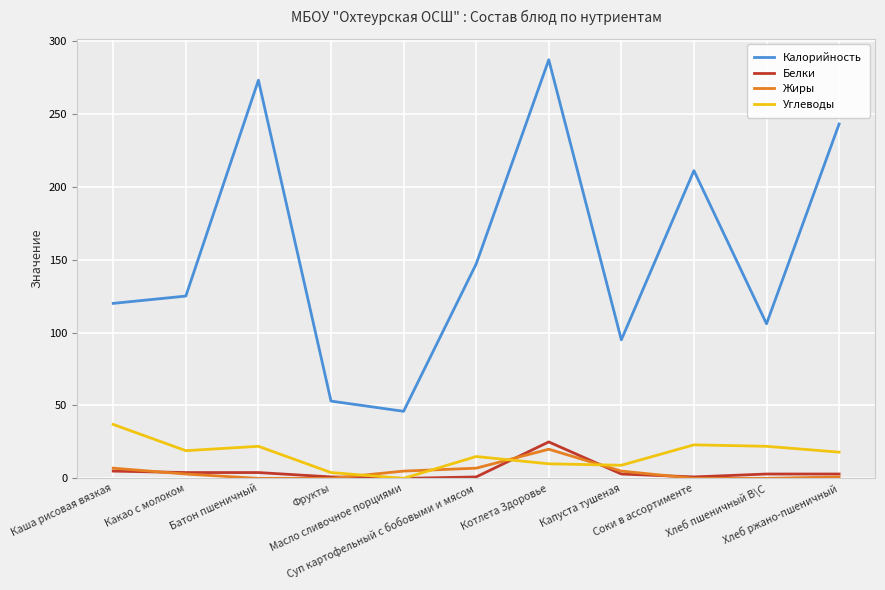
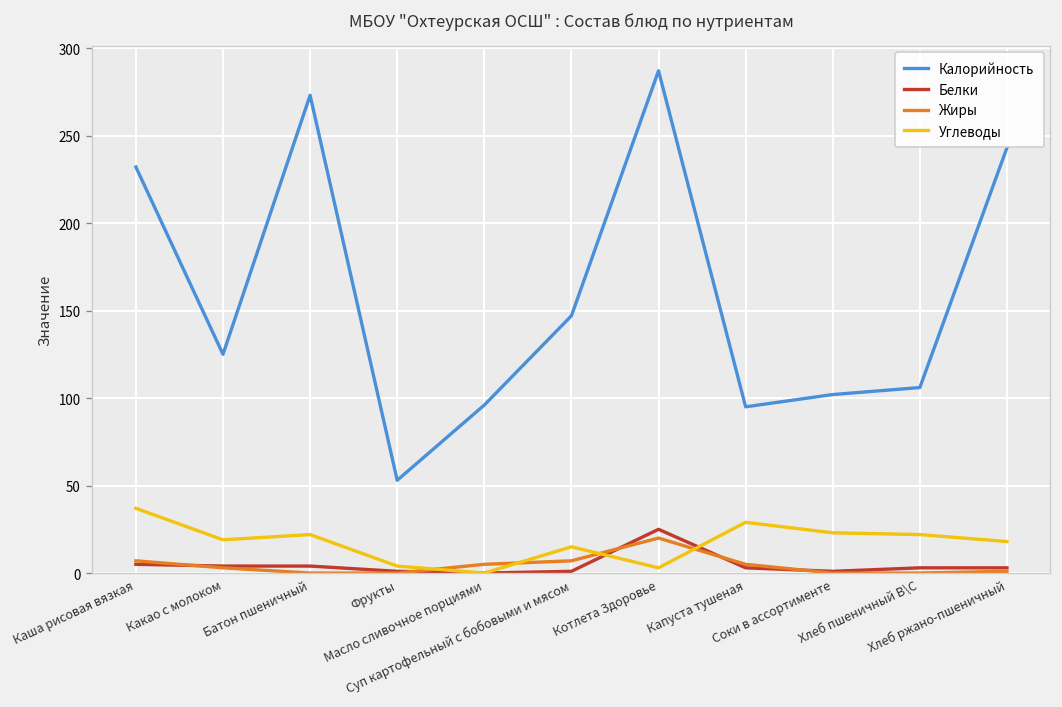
Калорийность, Каша рисовая вязкая: 120 -> 232
Калорийность, Масло сливочное порциями: 46 -> 96
Углеводы, Котлета Здоровье: 10 -> 3
Углеводы, Капуста тушеная: 9 -> 29
Калорийность, Соки в ассортименте: 211 -> 102
